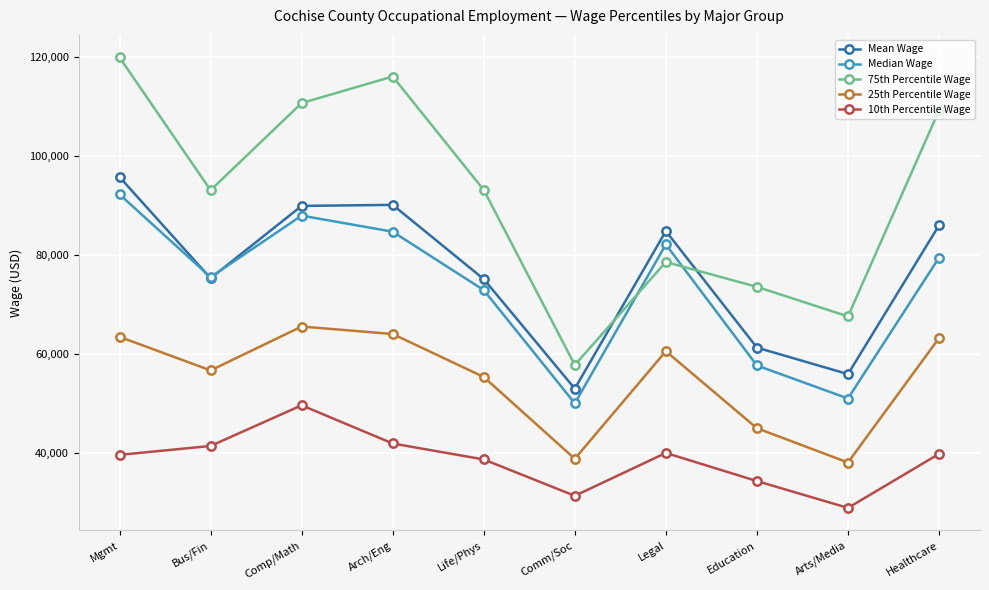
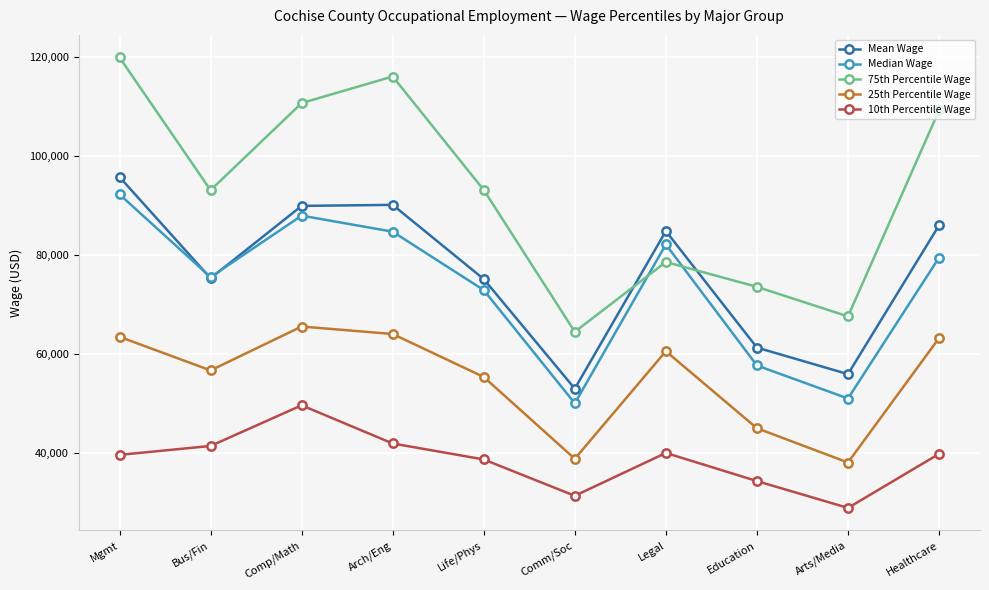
75th Percentile Wage, Comm/Soc: 58,000 -> 64,000
